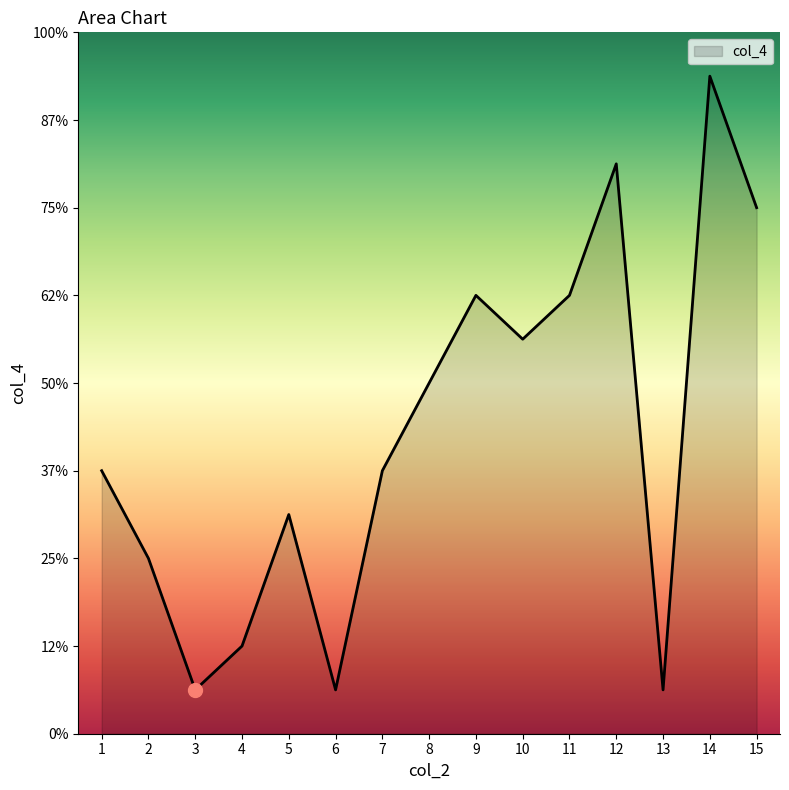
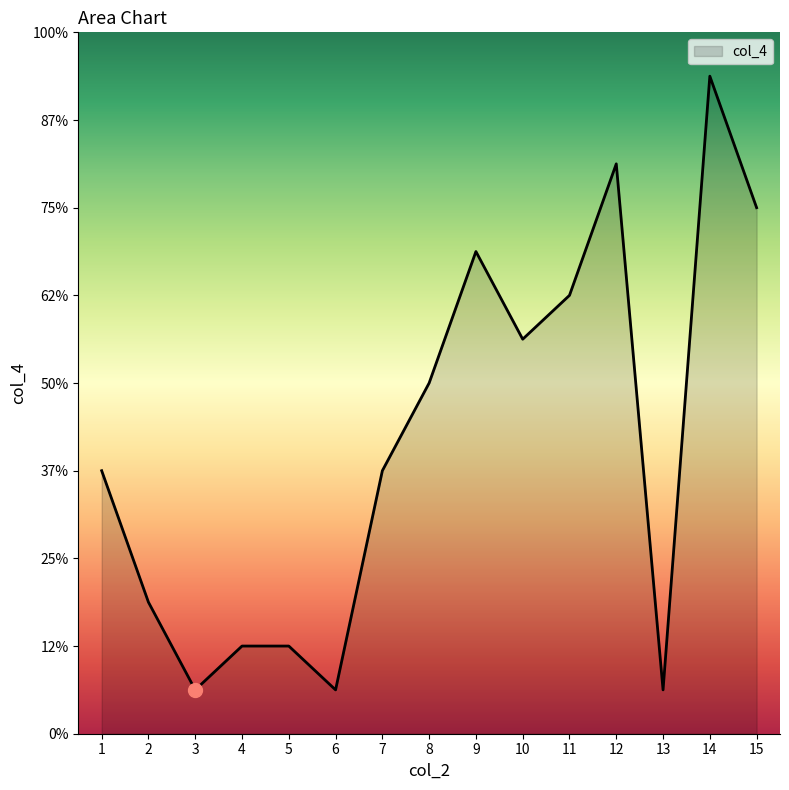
col_4, 2: 25% -> 19%
col_4, 5: 31% -> 13%
col_4, 9: 63% -> 69%
